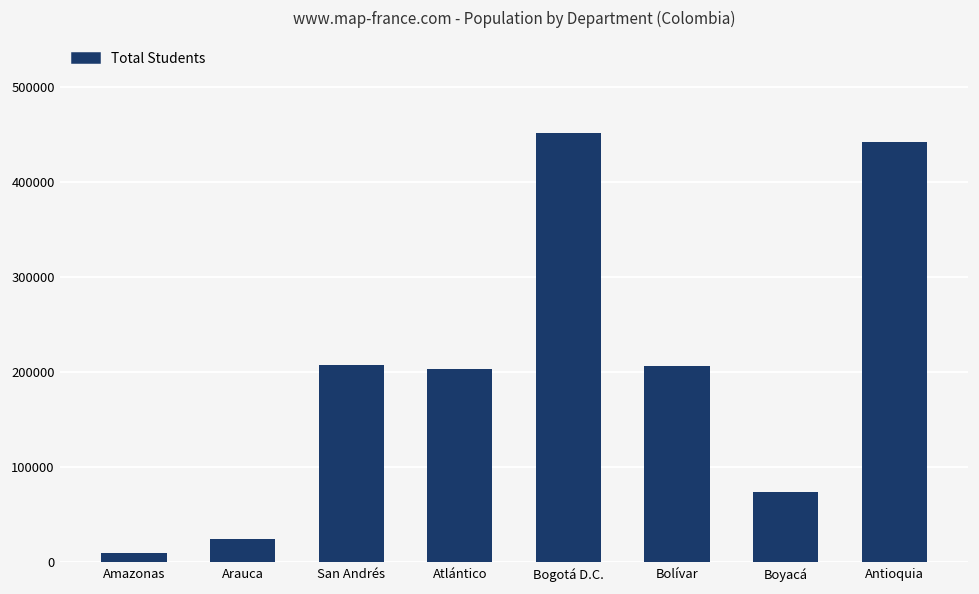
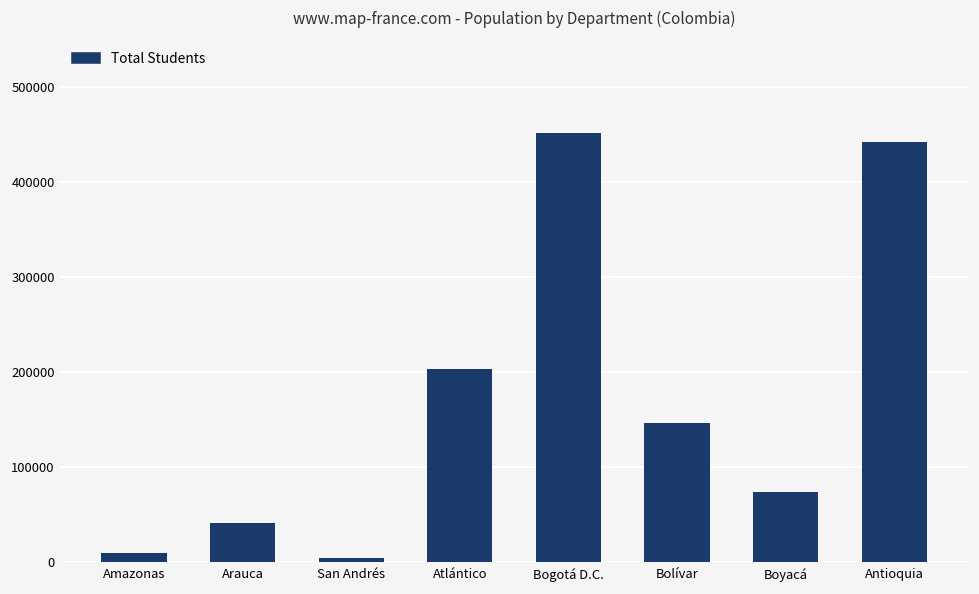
Arauca: 20000 -> 40000
San Andrés: 210000 -> 10000
Bolívar: 210000 -> 150000
